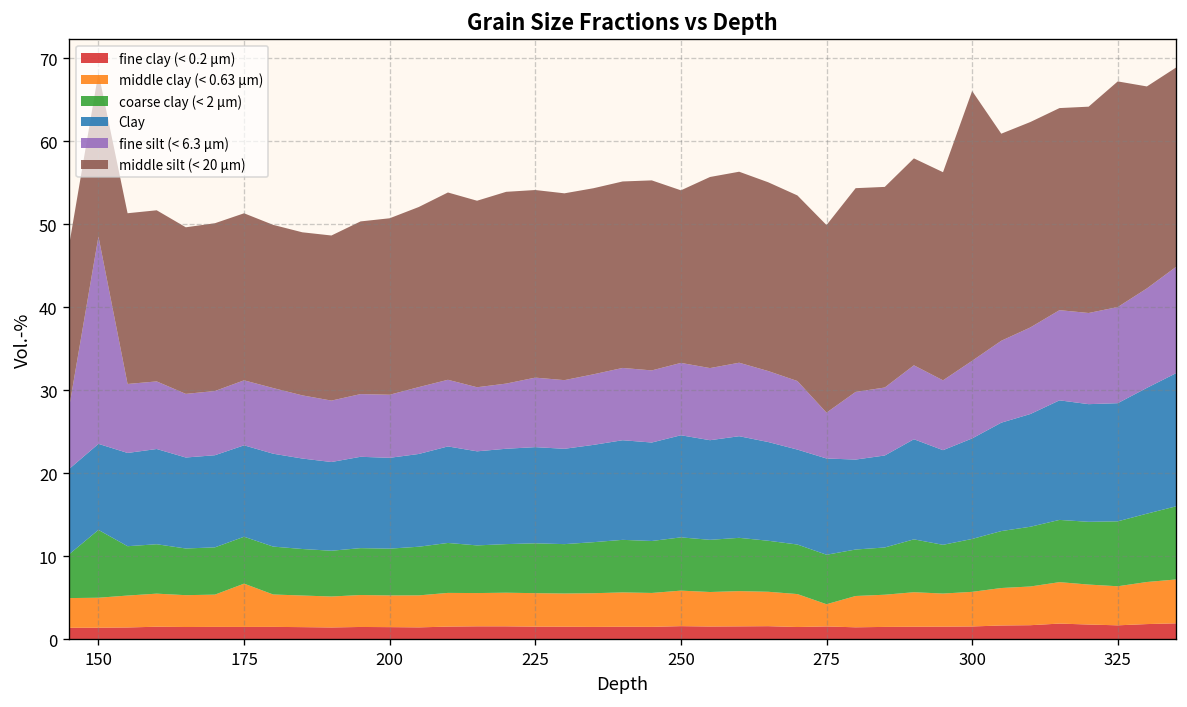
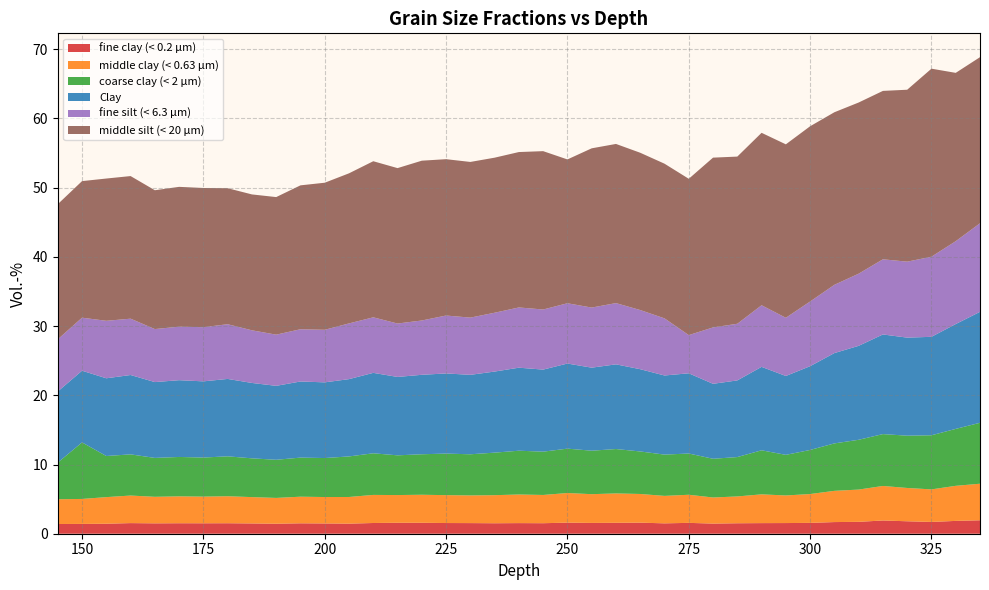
fine silt (< 6.3 µm), 150: 25 -> 8
middle clay (< 0.63 µm), 175: 5 -> 4
middle clay (< 0.63 µm), 275: 3 -> 4
middle silt (< 20 µm), 300: 32 -> 25
